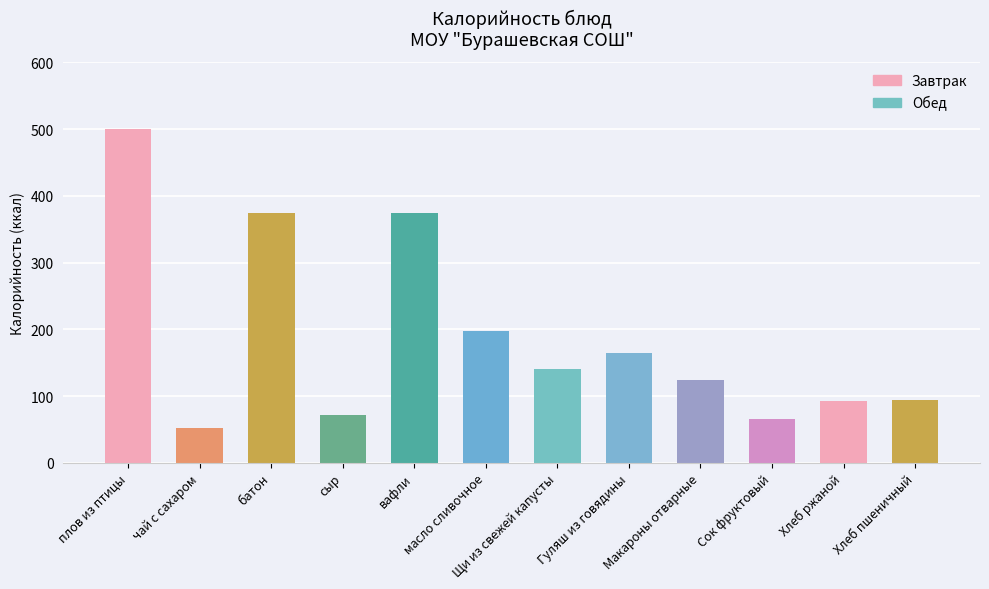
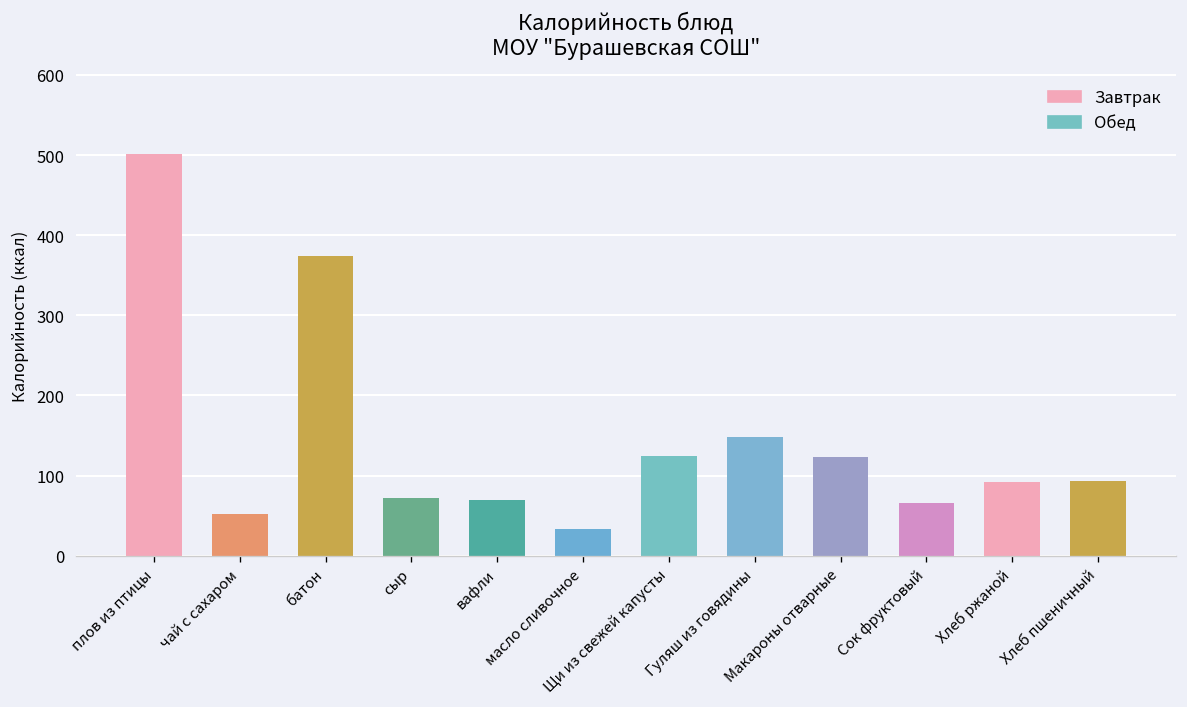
вафли: 370 -> 70
масло сливочное: 200 -> 30
Щи из свежей капусты: 140 -> 120
Гуляш из говядины: 160 -> 150
